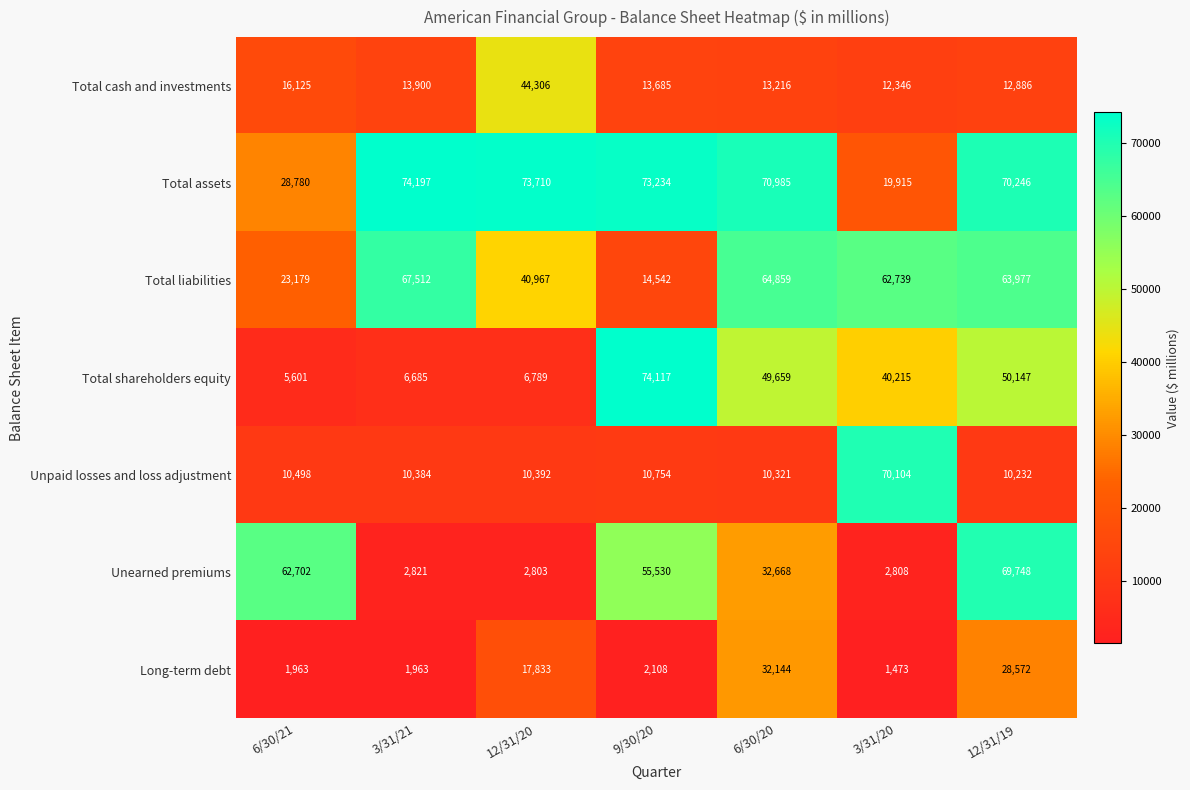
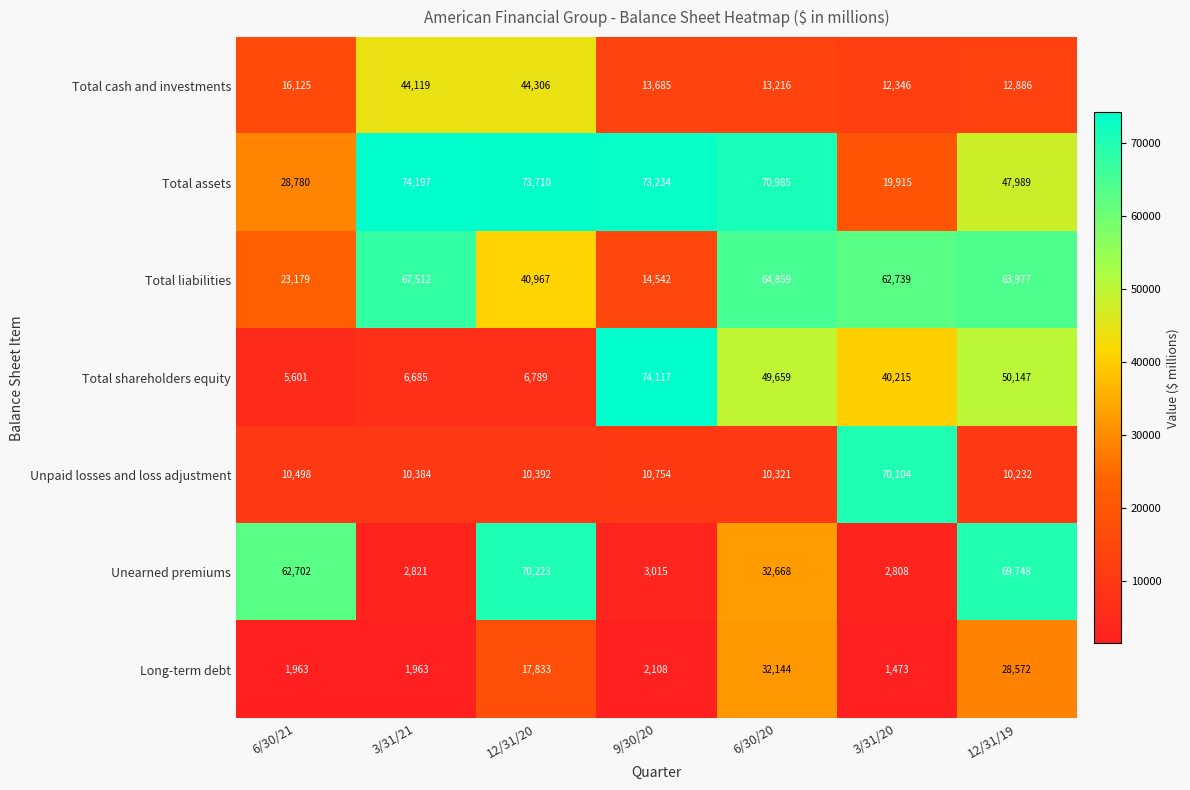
Total cash and investments, 3/31/21: 13,900 -> 44,119
Total assets, 12/31/19: 70,246 -> 47,989
Unearned premiums, 12/31/20: 2,803 -> 70,223
Unearned premiums, 9/30/20: 55,530 -> 3,015
